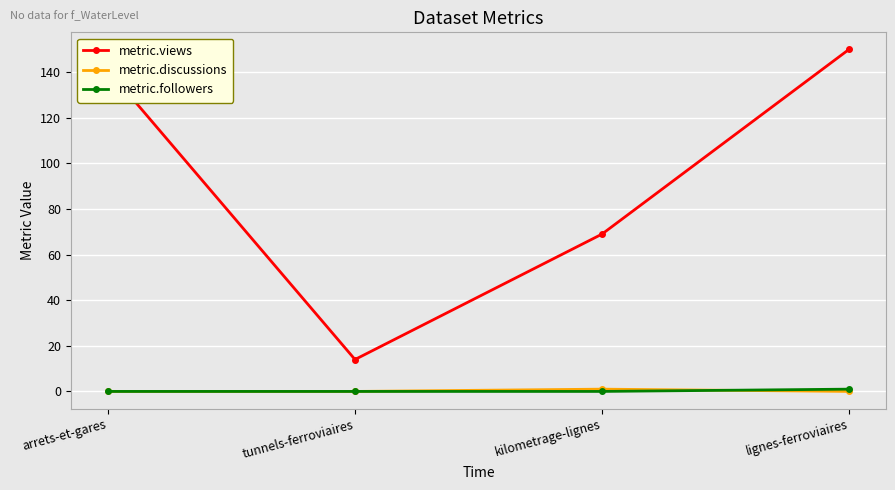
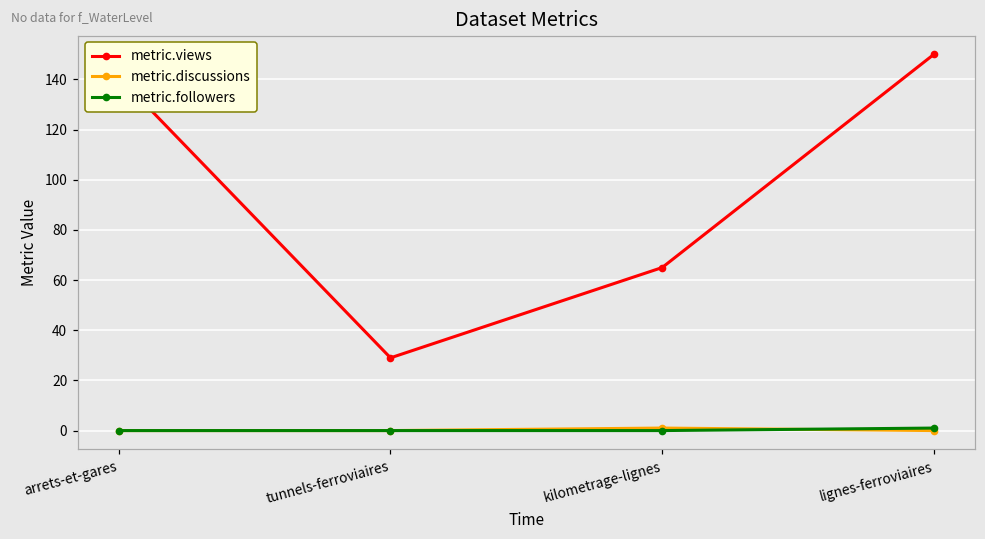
metric.views, tunnels-ferroviaires: 14 -> 29
metric.views, kilometrage-lignes: 69 -> 65
